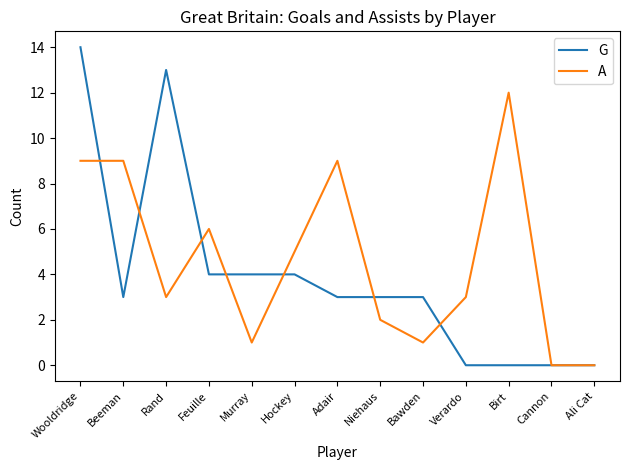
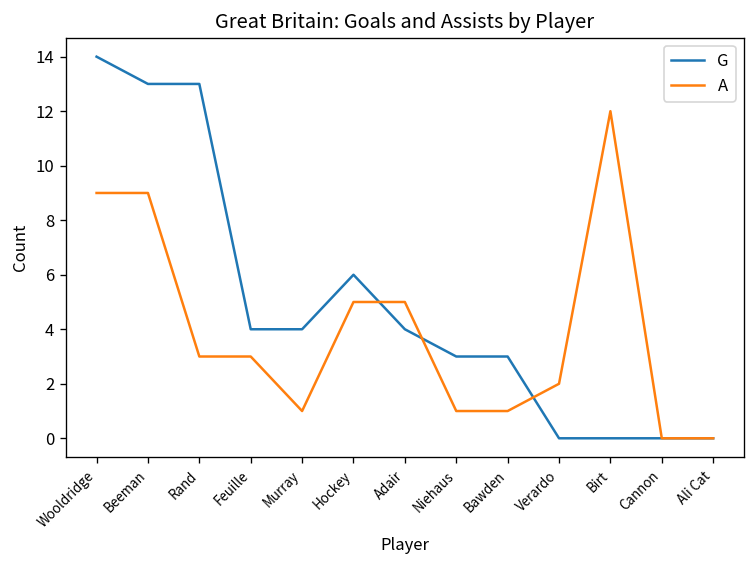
G, Beeman: 3 -> 13
A, Feuille: 6 -> 3
G, Hockey: 4 -> 6
G, Adair: 3 -> 4
A, Adair: 9 -> 5
A, Niehaus: 2 -> 1
A, Verardo: 3 -> 2
